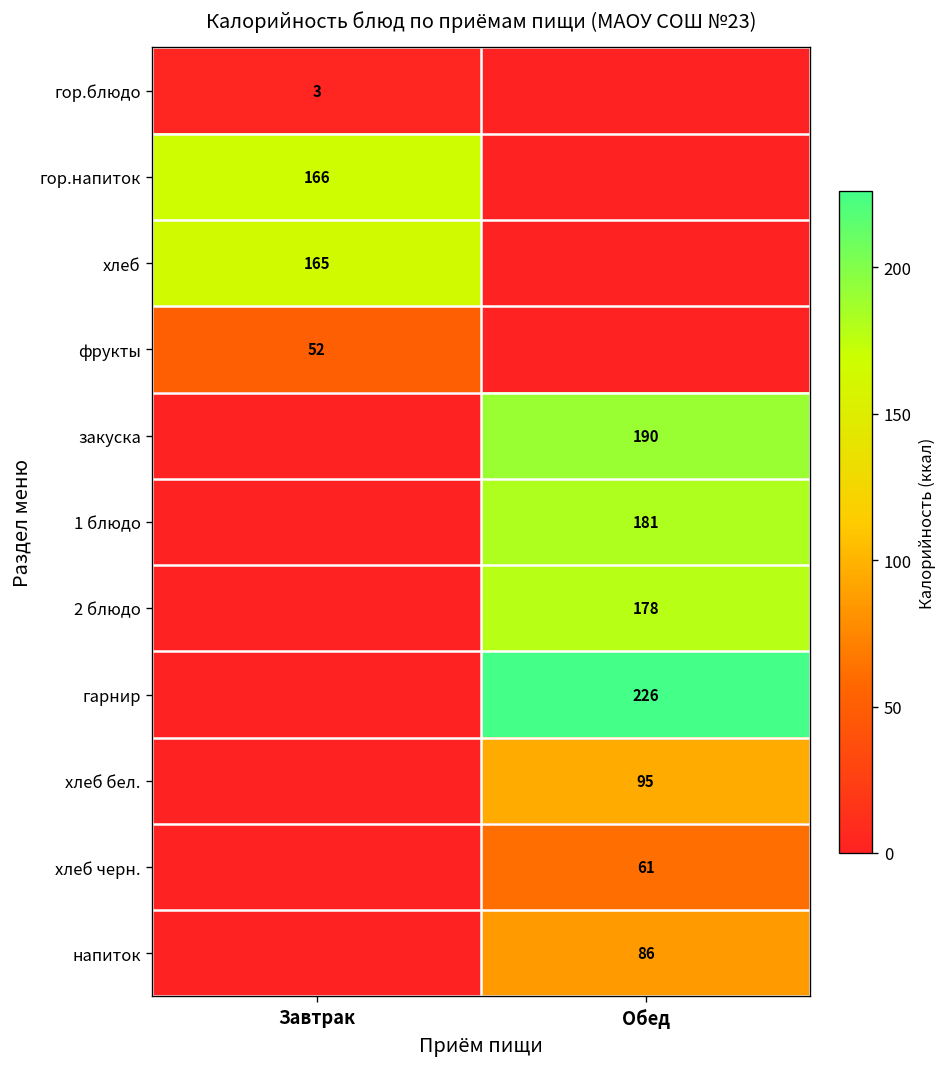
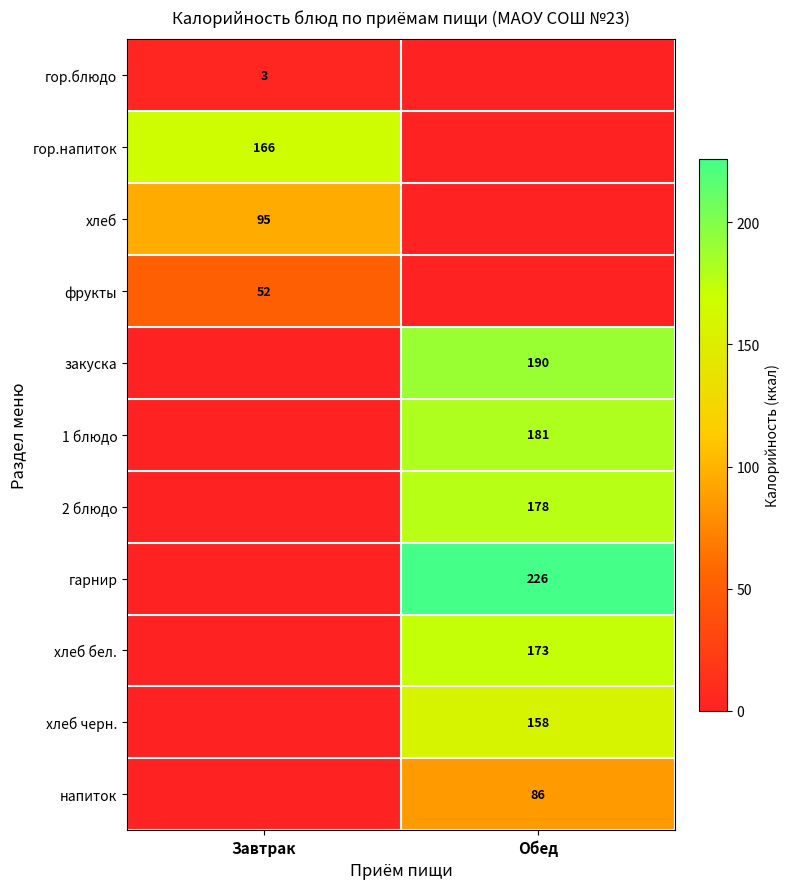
хлеб, Завтрак: 165 -> 95
хлеб бел., Обед: 95 -> 173
хлеб черн., Обед: 61 -> 158
